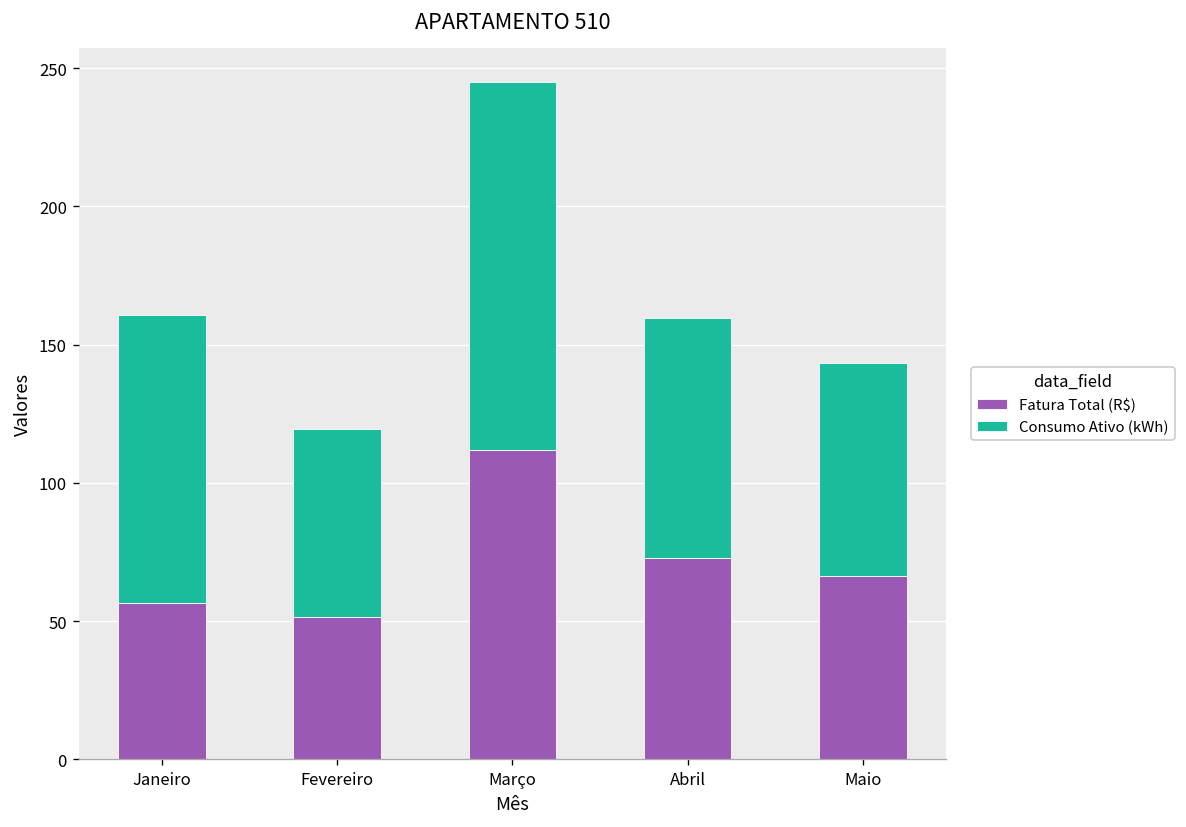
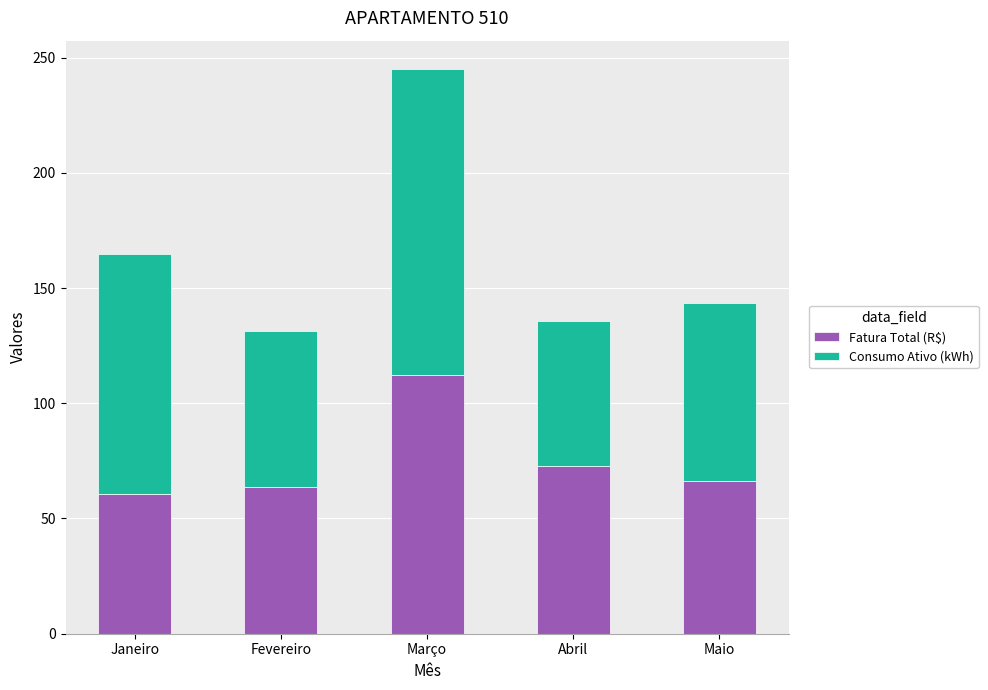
Fatura Total (R$), Janeiro: 57 -> 61
Fatura Total (R$), Fevereiro: 51 -> 64
Consumo Ativo (kWh), Abril: 87 -> 63
